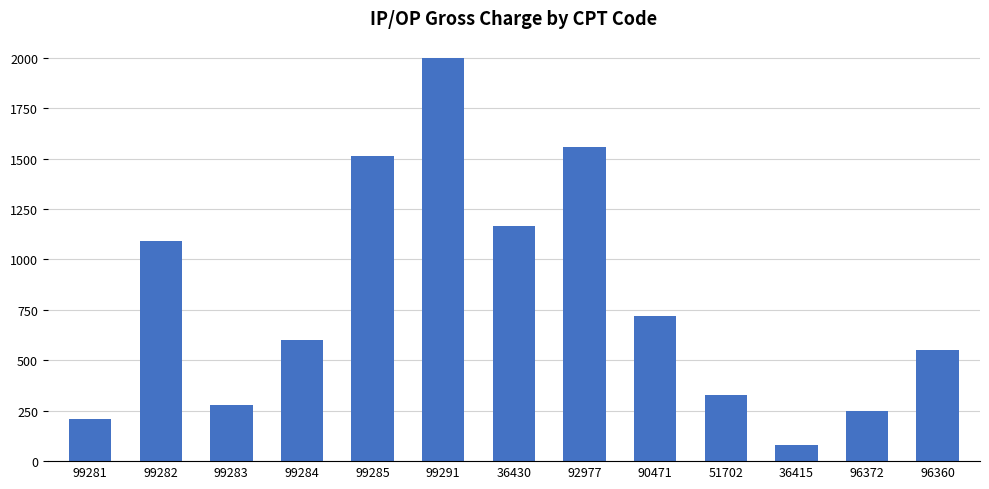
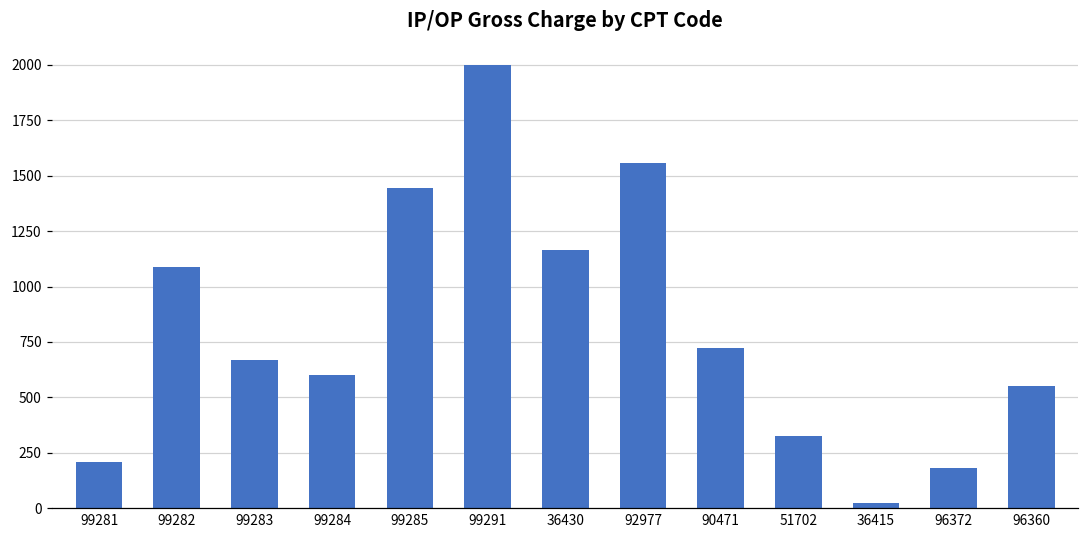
99283: 280 -> 670
99285: 1510 -> 1450
36415: 80 -> 20
96372: 250 -> 180
